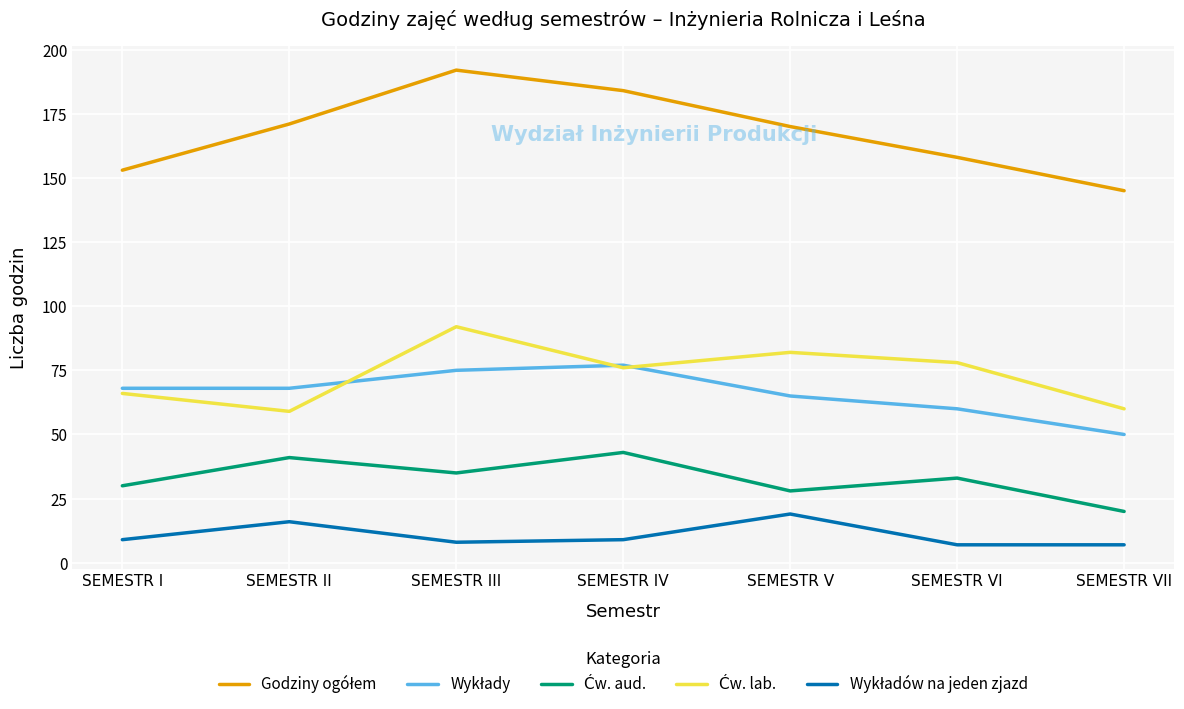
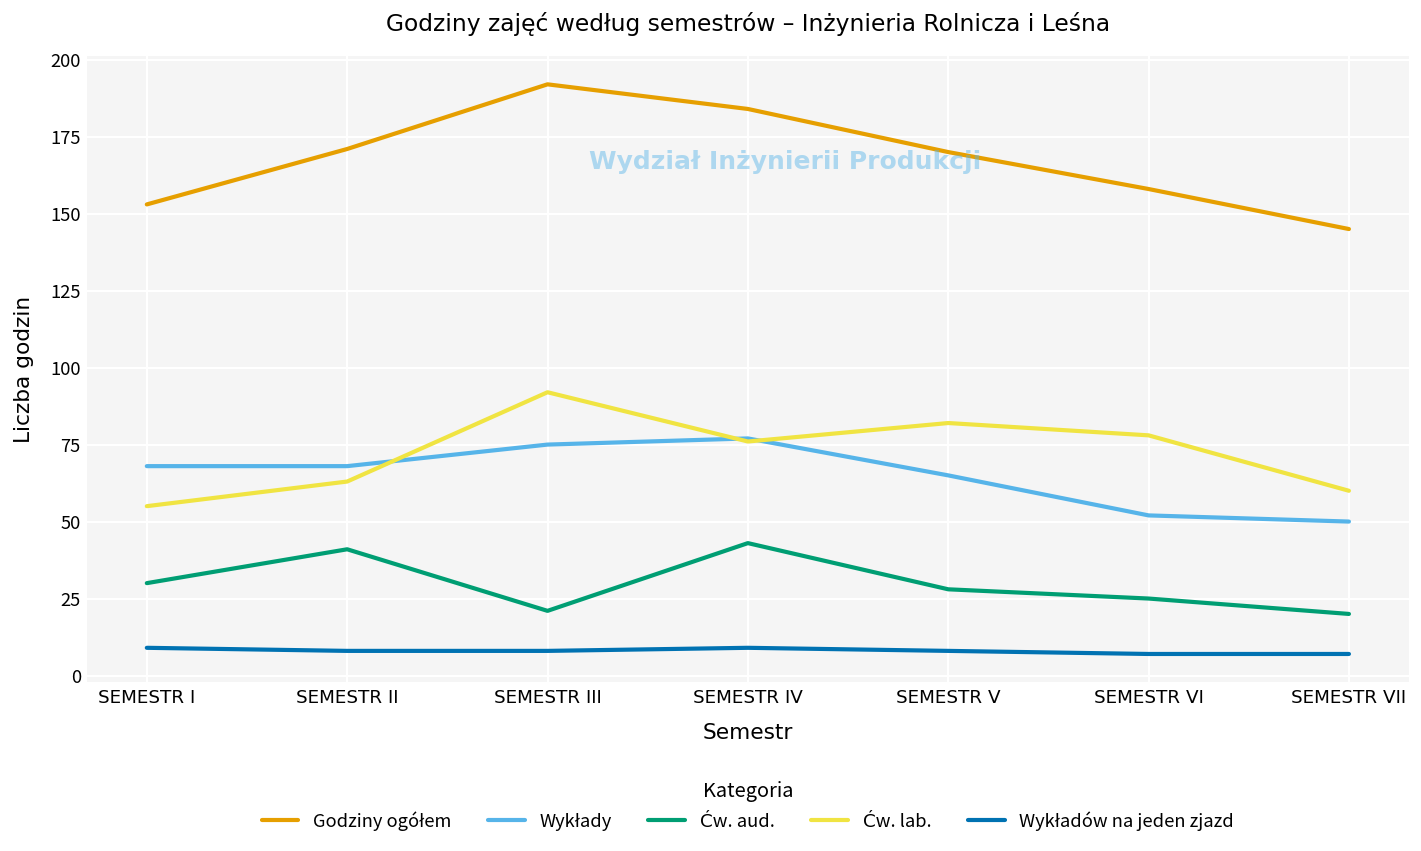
Ćw. lab., SEMESTR I: 66 -> 55
Ćw. lab., SEMESTR II: 59 -> 63
Wykładów na jeden zjazd, SEMESTR II: 16 -> 8
Ćw. aud., SEMESTR III: 35 -> 21
Wykładów na jeden zjazd, SEMESTR V: 19 -> 8
Wykłady, SEMESTR VI: 60 -> 52
Ćw. aud., SEMESTR VI: 33 -> 25
